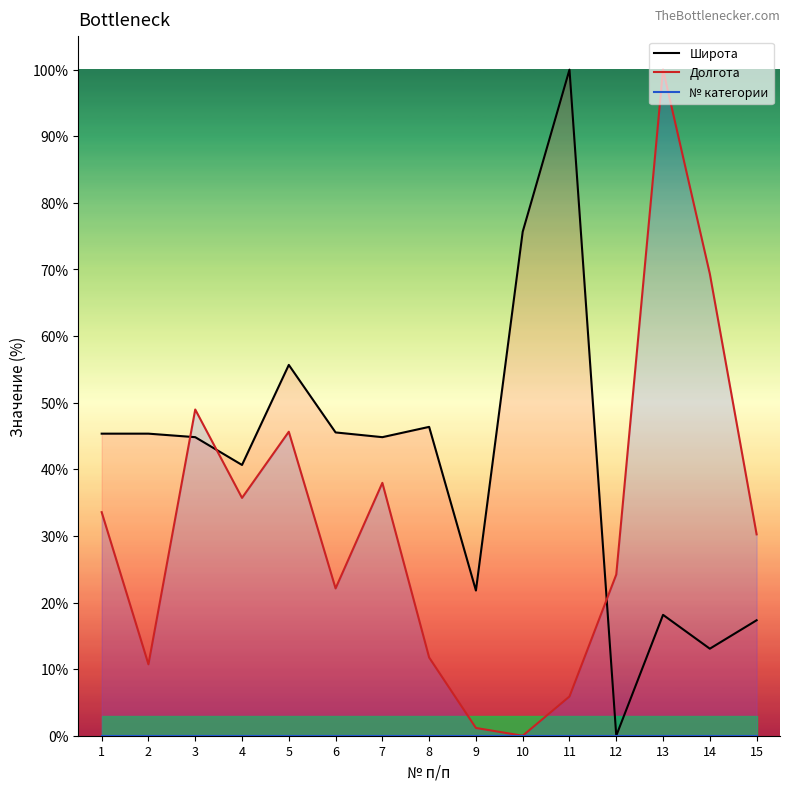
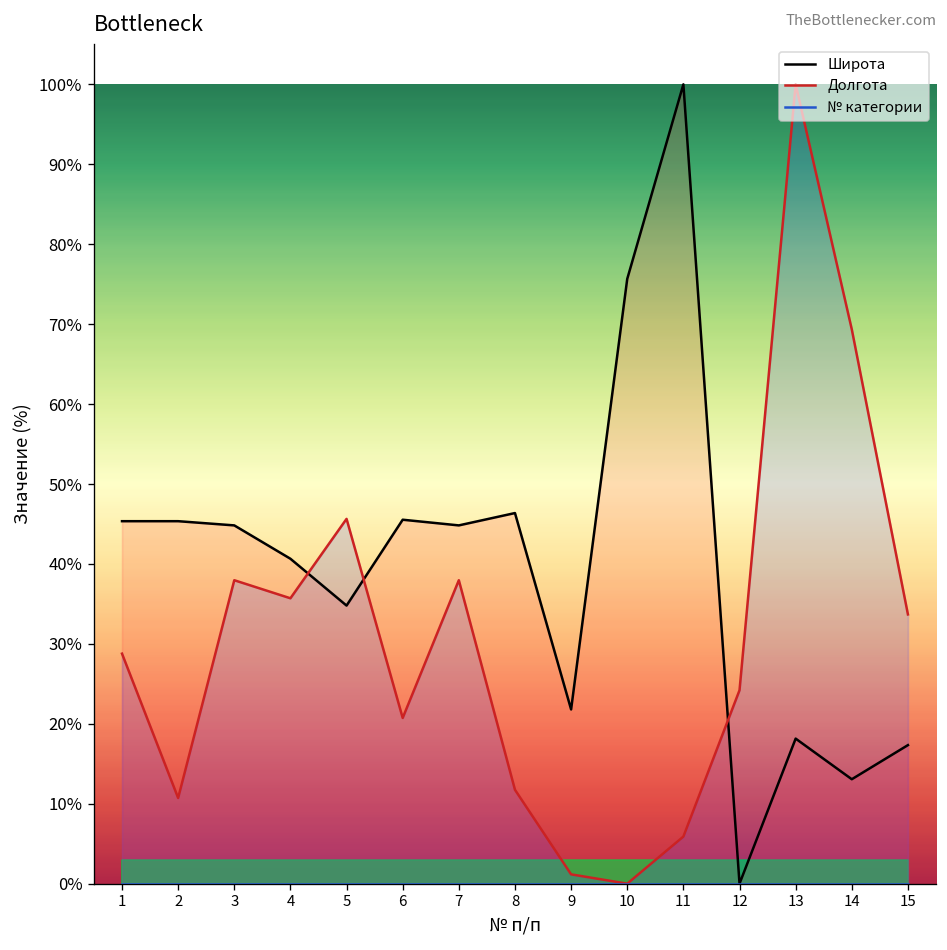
Долгота, 1: 34% -> 29%
Долгота, 3: 49% -> 38%
Широта, 5: 56% -> 35%
Долгота, 6: 22% -> 21%
Долгота, 15: 30% -> 34%
